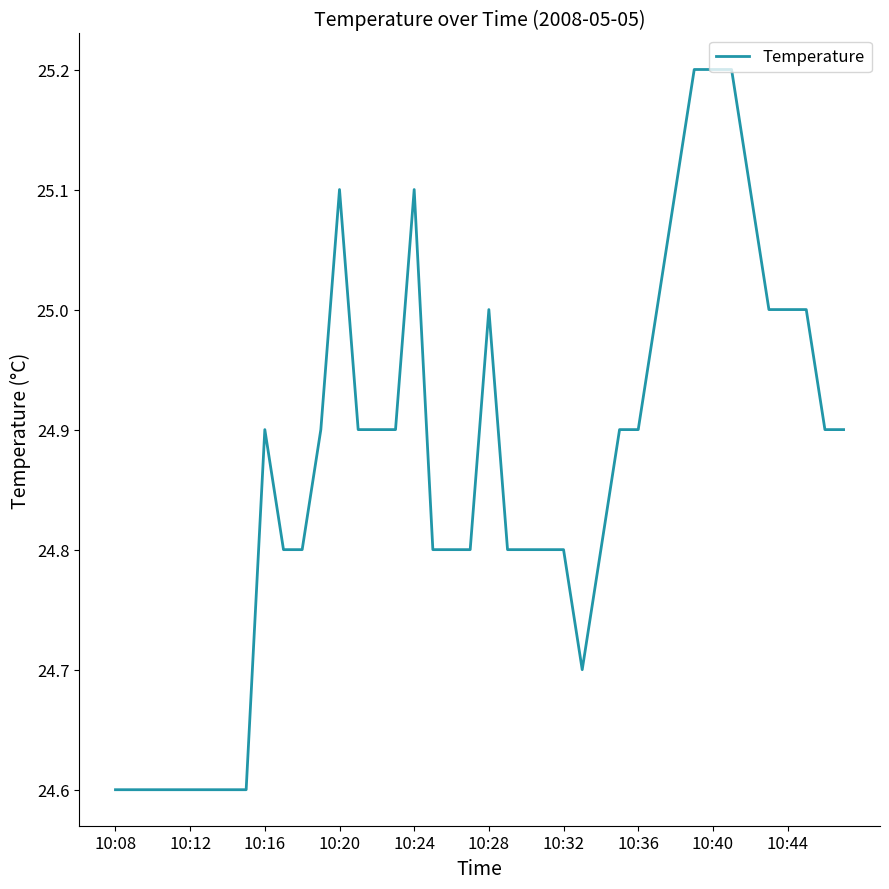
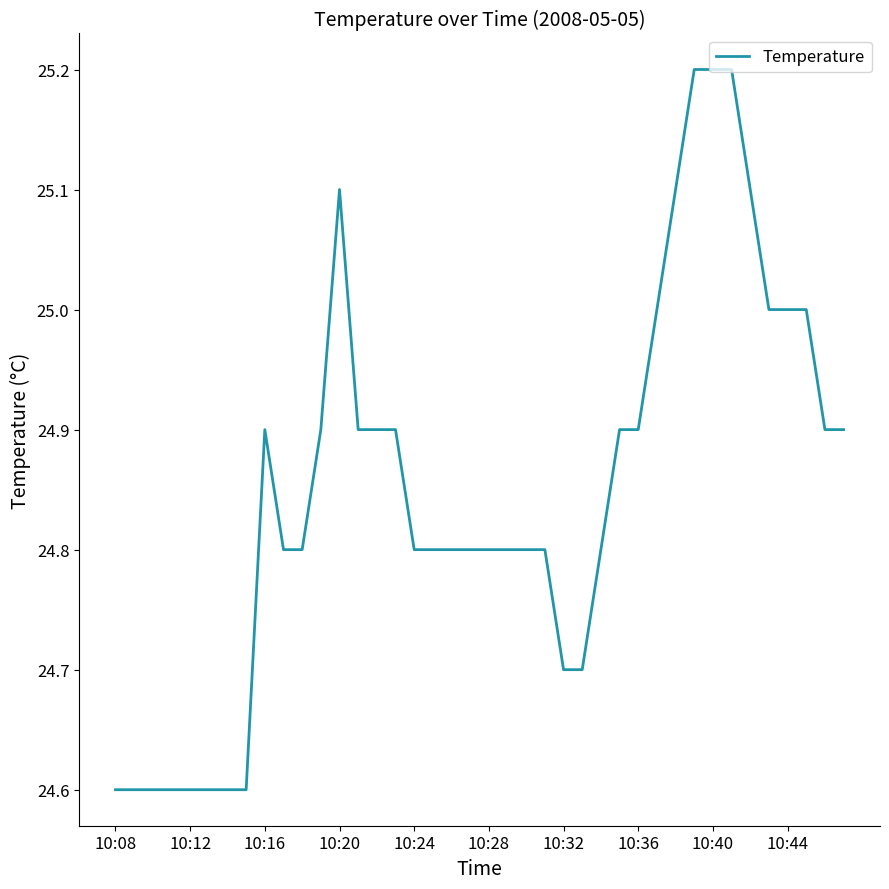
10:24: 25.1 -> 24.8
10:28: 25.0 -> 24.8
10:32: 24.8 -> 24.7
